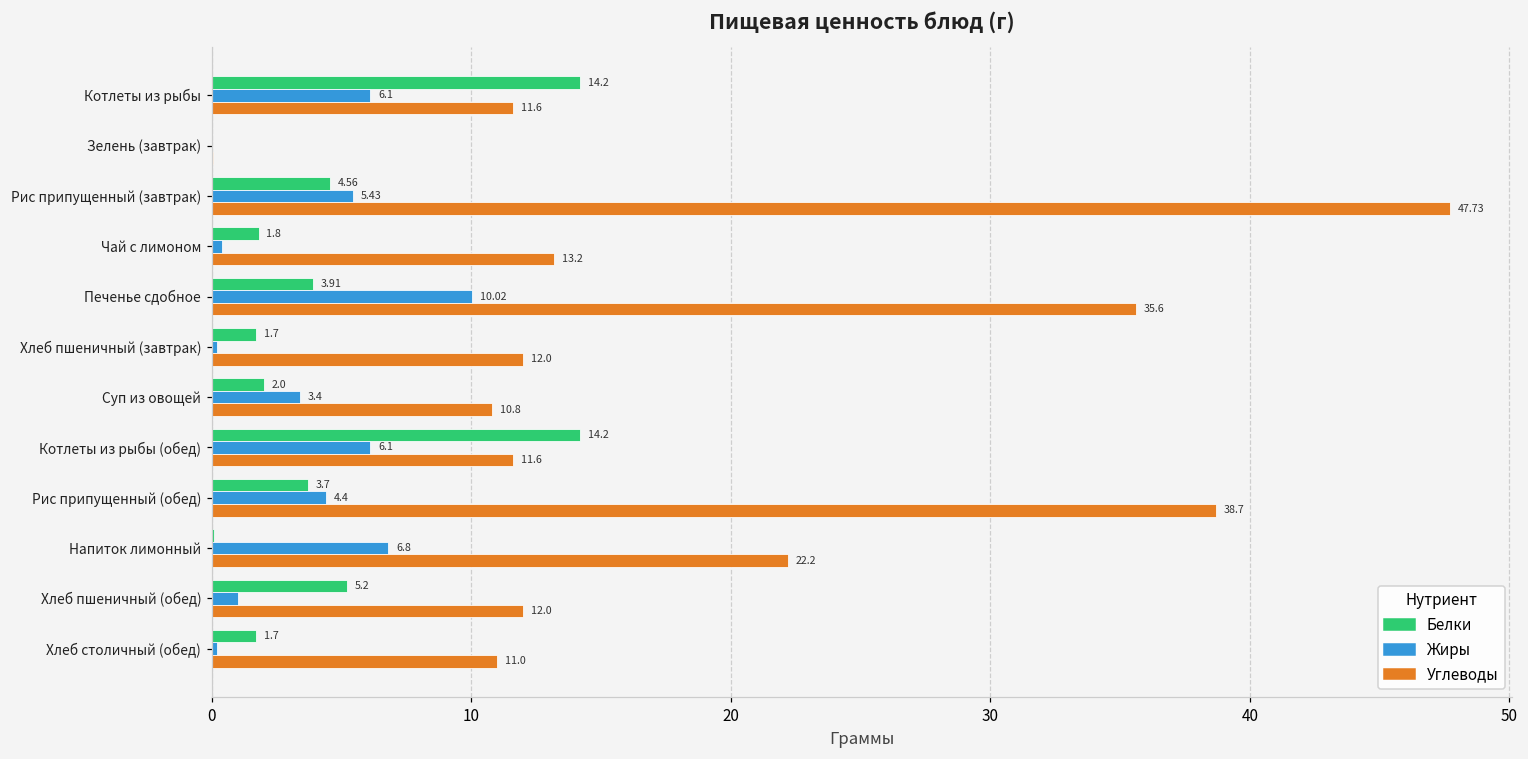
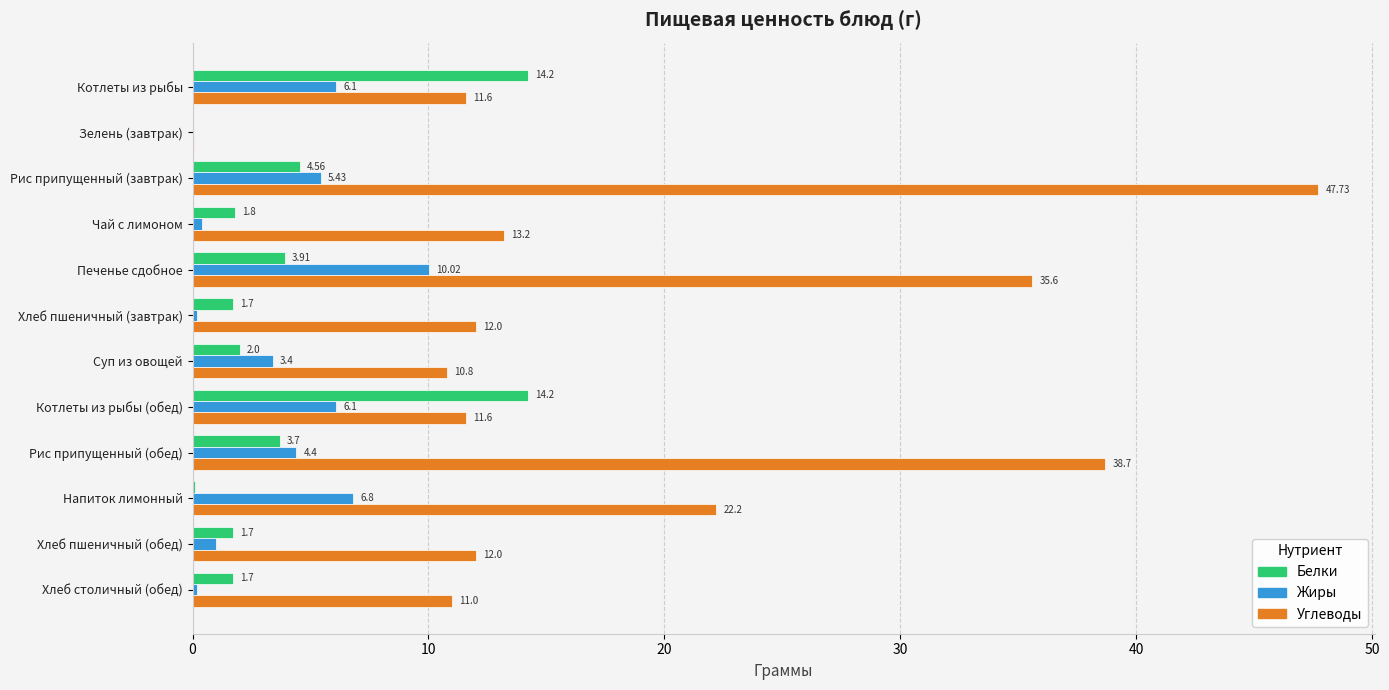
Белки, Хлеб пшеничный (обед): 5.2 -> 1.7
